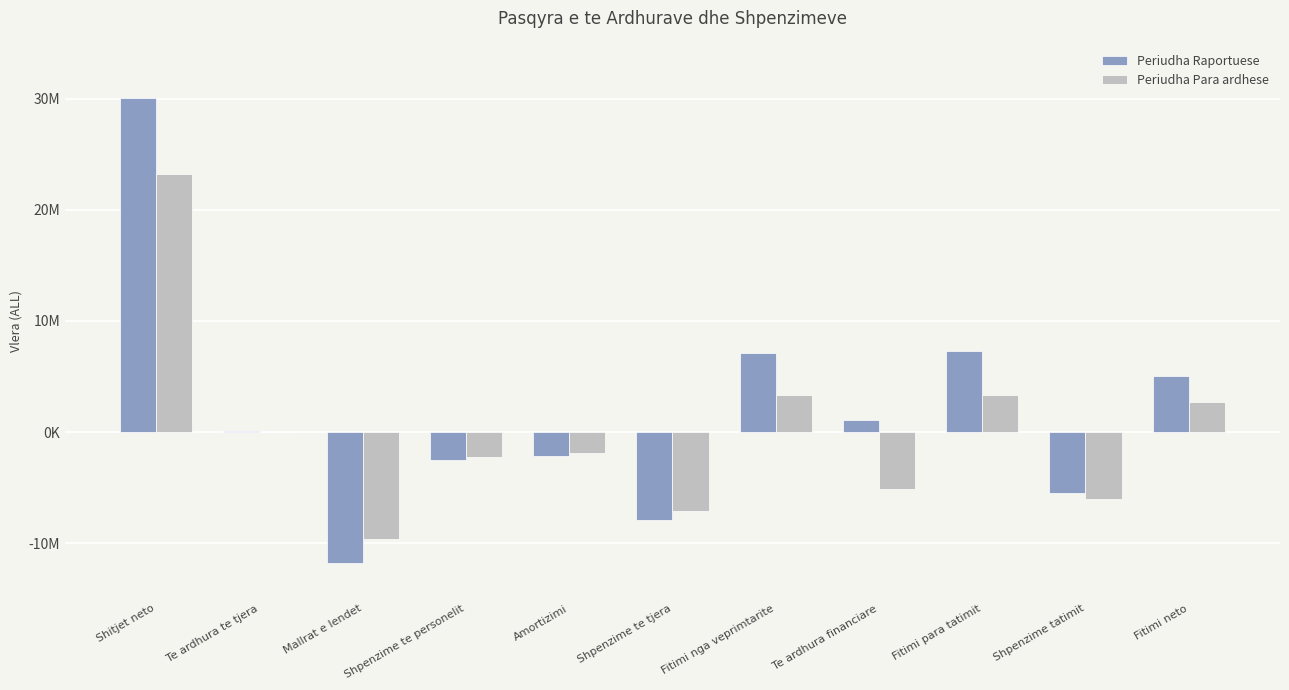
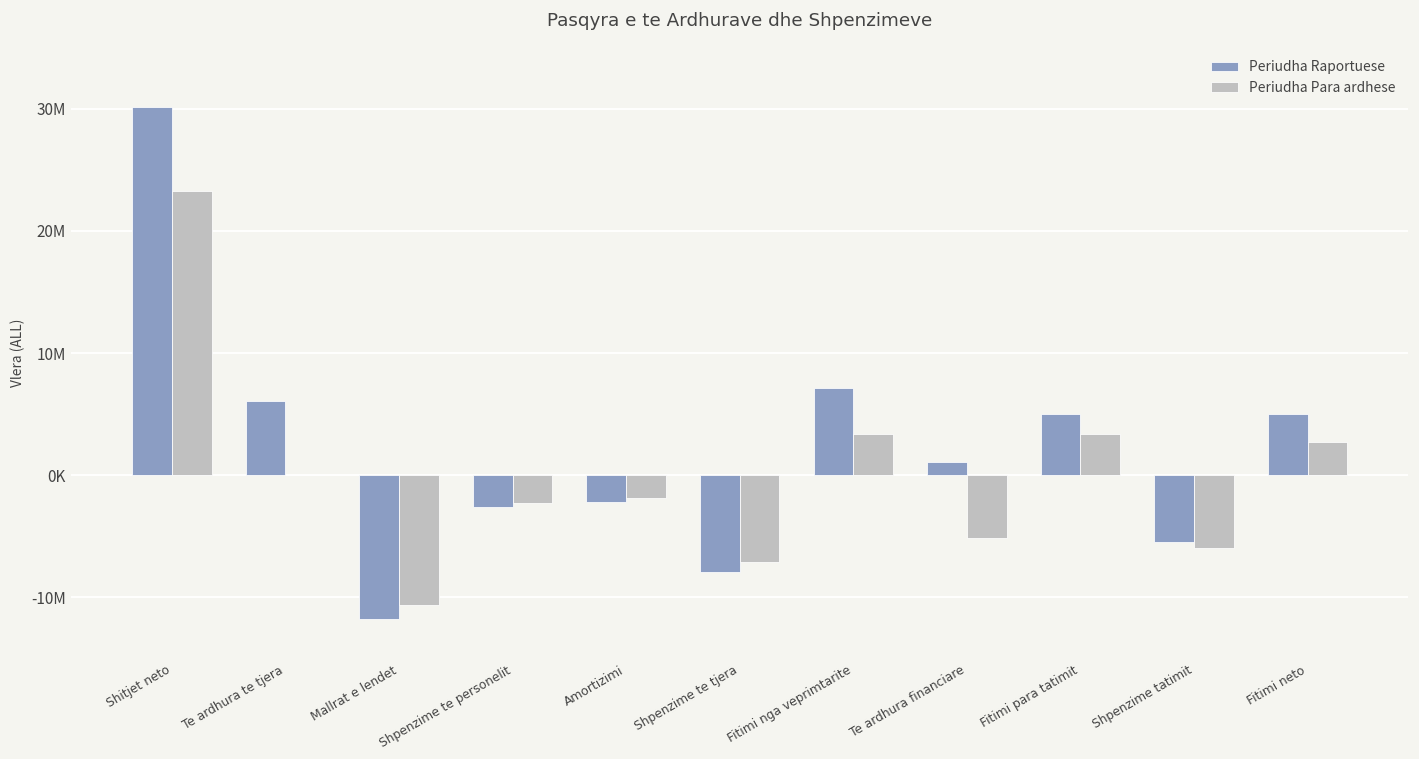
Periudha Raportuese, Te ardhura te tjera: 100000 -> 6100000
Periudha Para ardhese, Mallrat e lendet: -9700000 -> -10700000
Periudha Raportuese, Fitimi para tatimit: 7300000 -> 5000000
